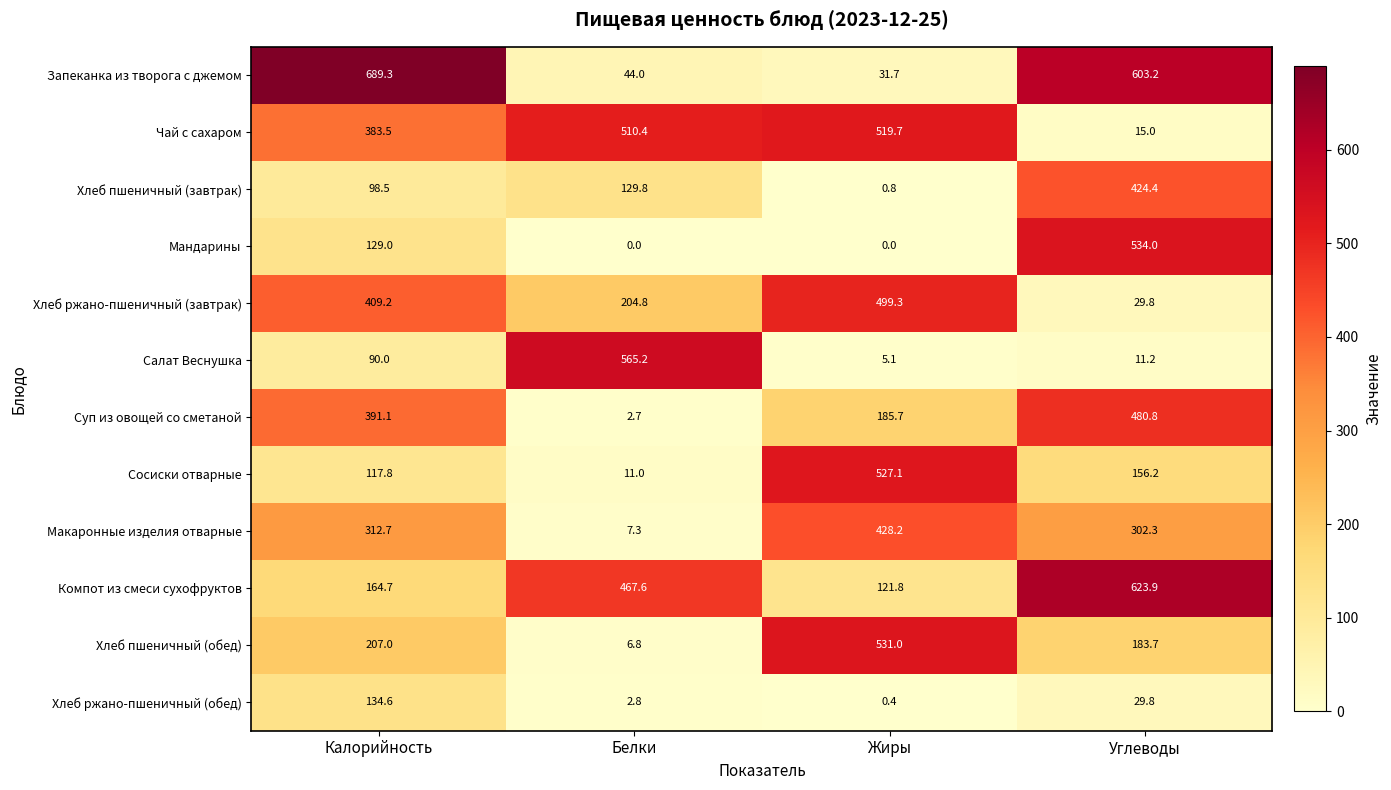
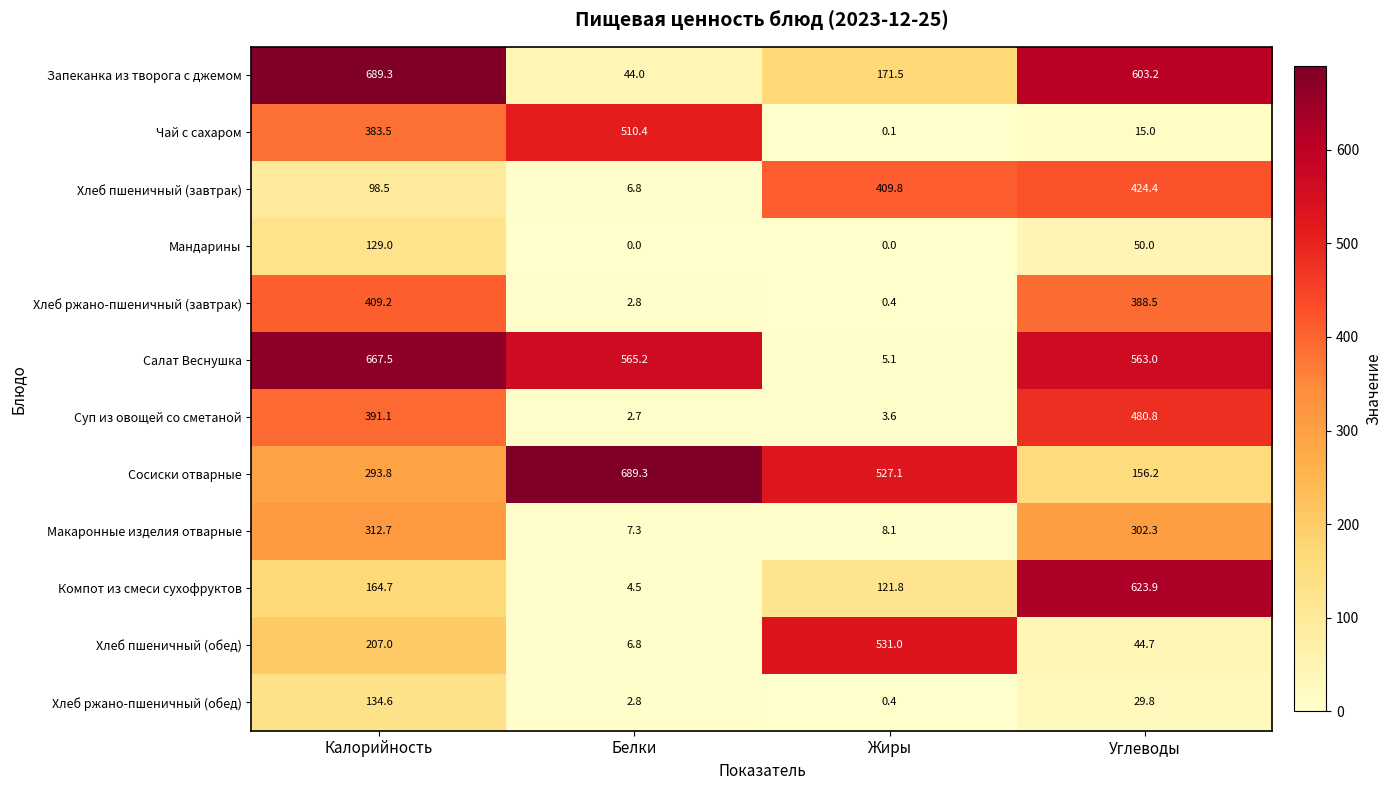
Запеканка из творога с джемом, Жиры: 31.7 -> 171.5
Чай с сахаром, Жиры: 519.7 -> 0.1
Хлеб пшеничный (завтрак), Белки: 129.8 -> 6.8
Хлеб пшеничный (завтрак), Жиры: 0.8 -> 409.8
Мандарины, Углеводы: 534.0 -> 50.0
Хлеб ржано-пшеничный (завтрак), Белки: 204.8 -> 2.8
Хлеб ржано-пшеничный (завтрак), Жиры: 499.3 -> 0.4
Хлеб ржано-пшеничный (завтрак), Углеводы: 29.8 -> 388.5
Салат Веснушка, Калорийность: 90.0 -> 667.5
Салат Веснушка, Углеводы: 11.2 -> 563.0
Суп из овощей со сметаной, Жиры: 185.7 -> 3.6
Сосиски отварные, Калорийность: 117.8 -> 293.8
Сосиски отварные, Белки: 11.0 -> 689.3
Макаронные изделия отварные, Жиры: 428.2 -> 8.1
Компот из смеси сухофруктов, Белки: 467.6 -> 4.5
Хлеб пшеничный (обед), Углеводы: 183.7 -> 44.7
